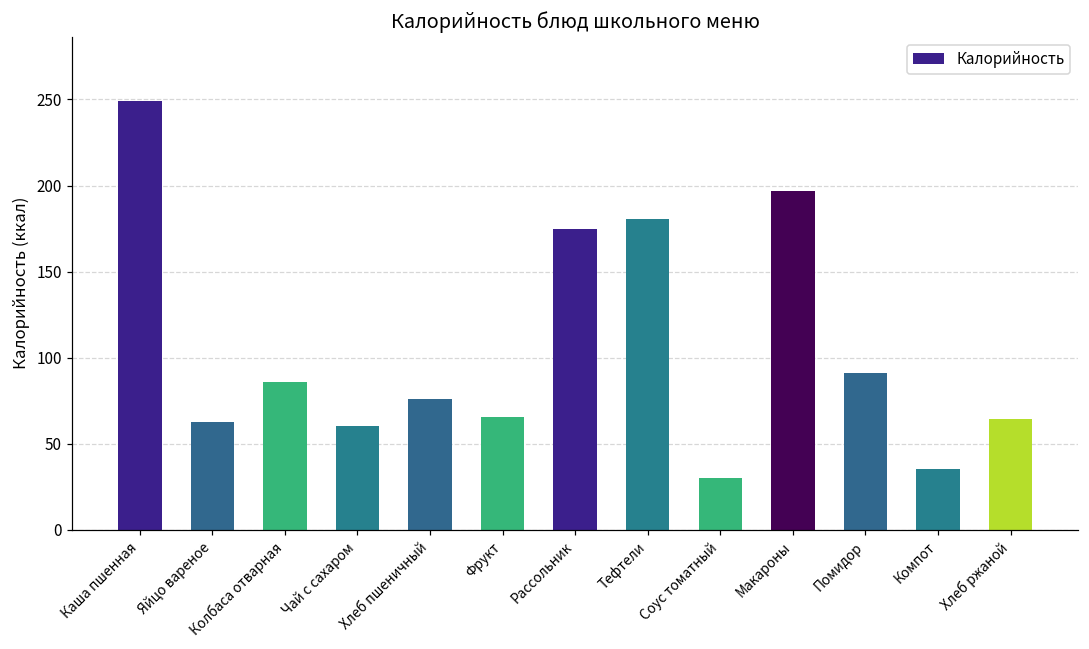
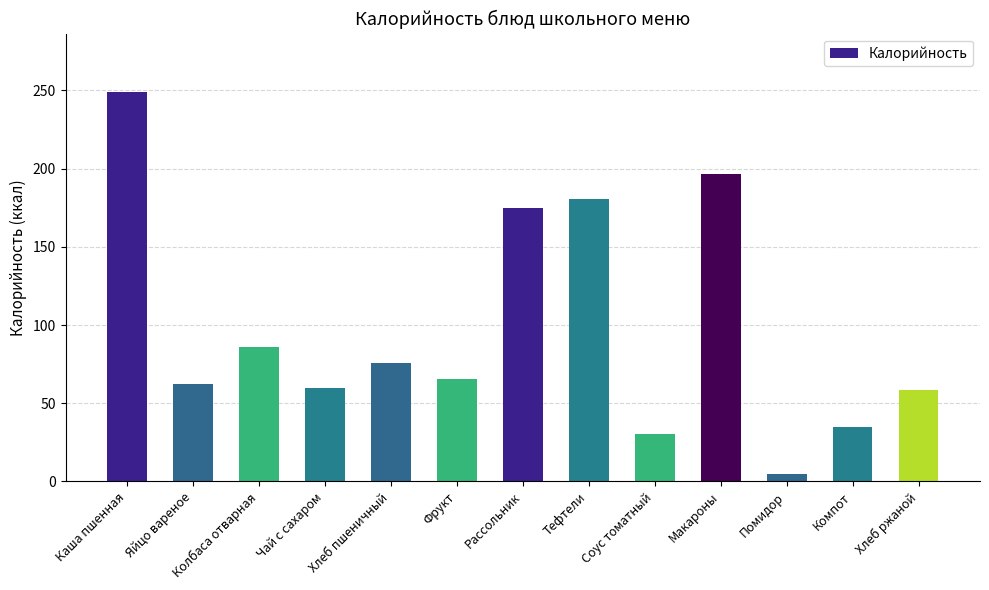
Помидор: 91 -> 5
Хлеб ржаной: 64 -> 59
